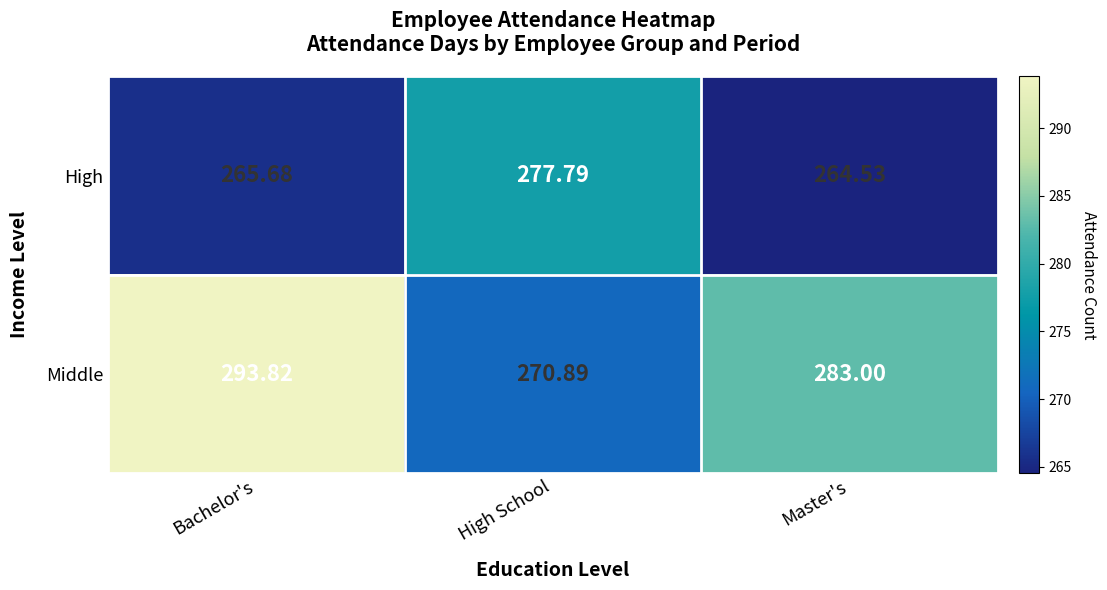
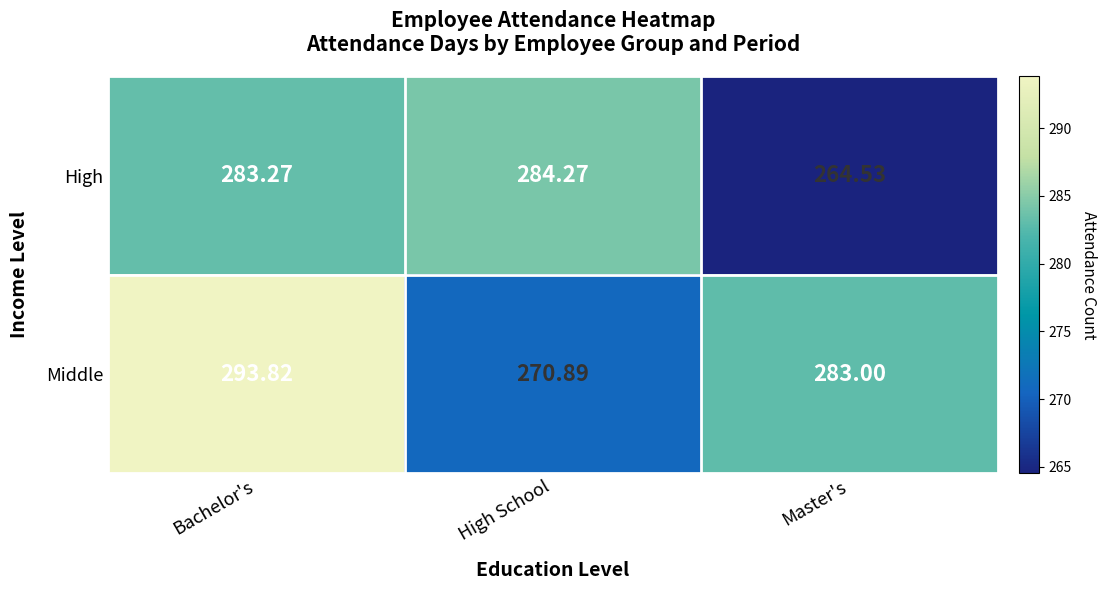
High, Bachelor's: 265.68 -> 283.27
High, High School: 277.79 -> 284.27
